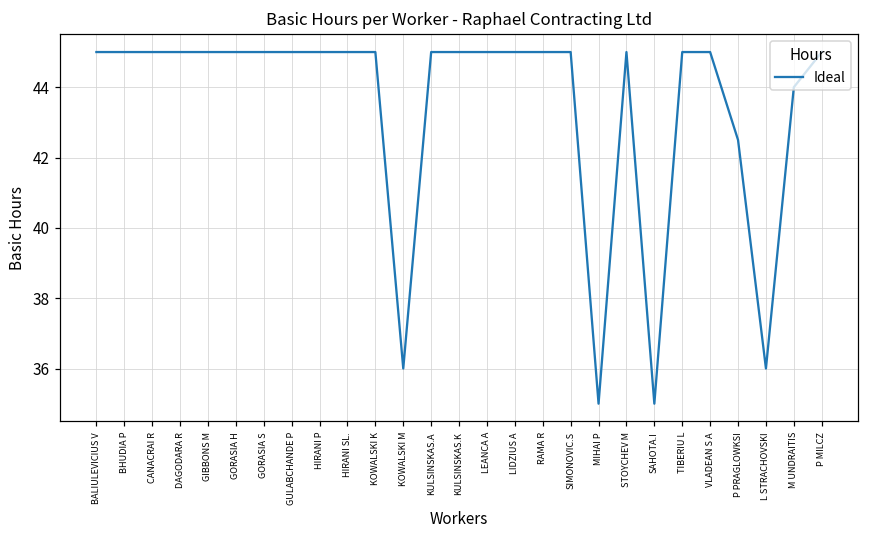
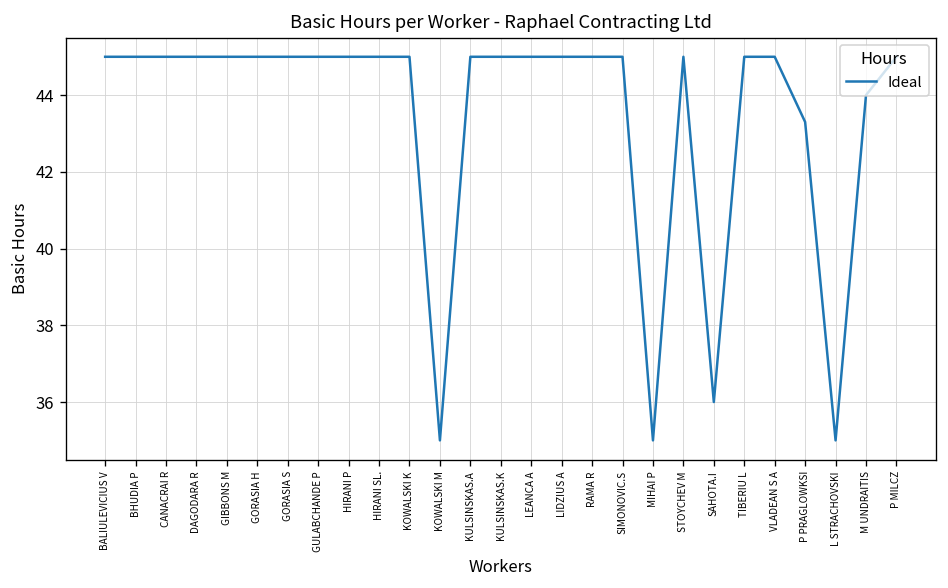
KOWALSKI M: 36 -> 35
SAHOTA.I: 35 -> 36
P PRAGLOWKSI: 42.5 -> 43.3
L STRACHOVSKI: 36 -> 35
